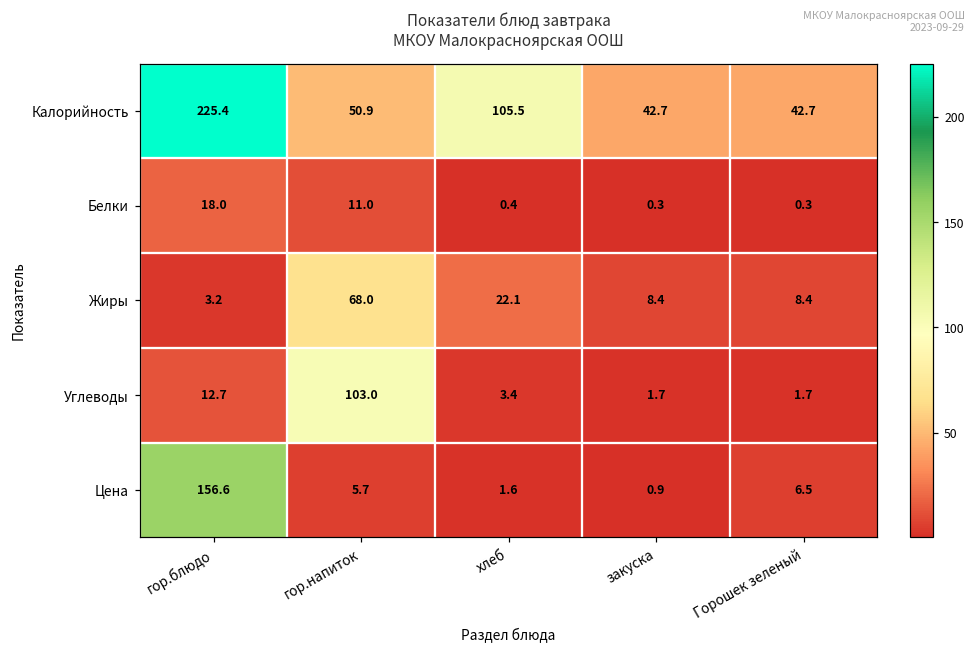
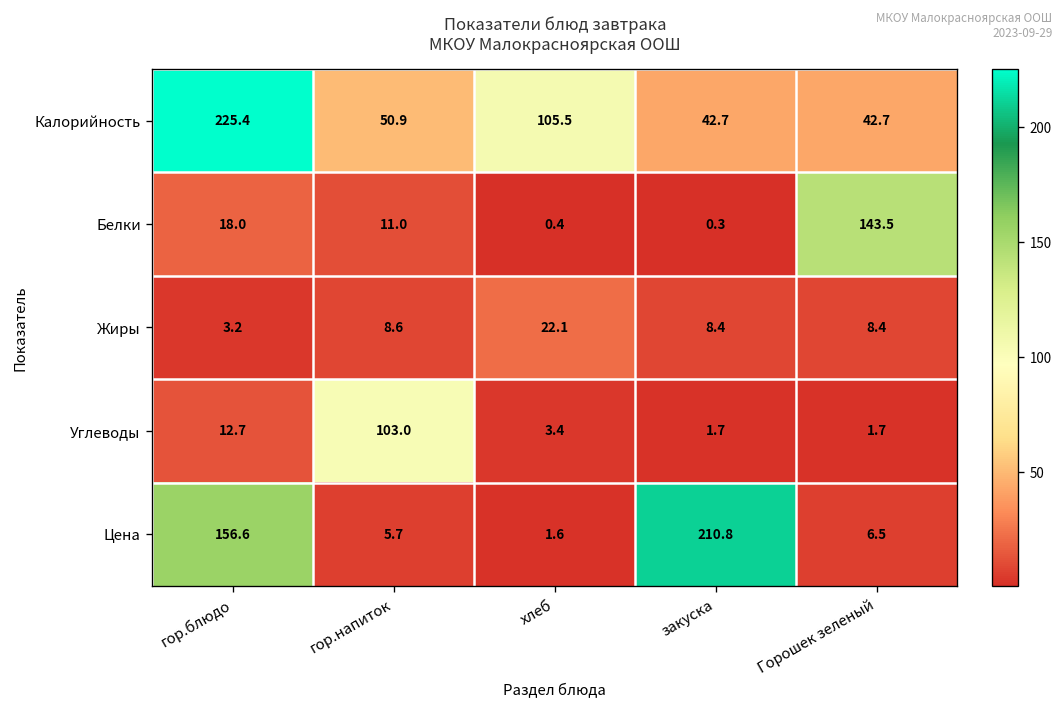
Белки, Горошек зеленый: 0.3 -> 143.5
Жиры, гор.напиток: 68.0 -> 8.6
Цена, закуска: 0.9 -> 210.8
